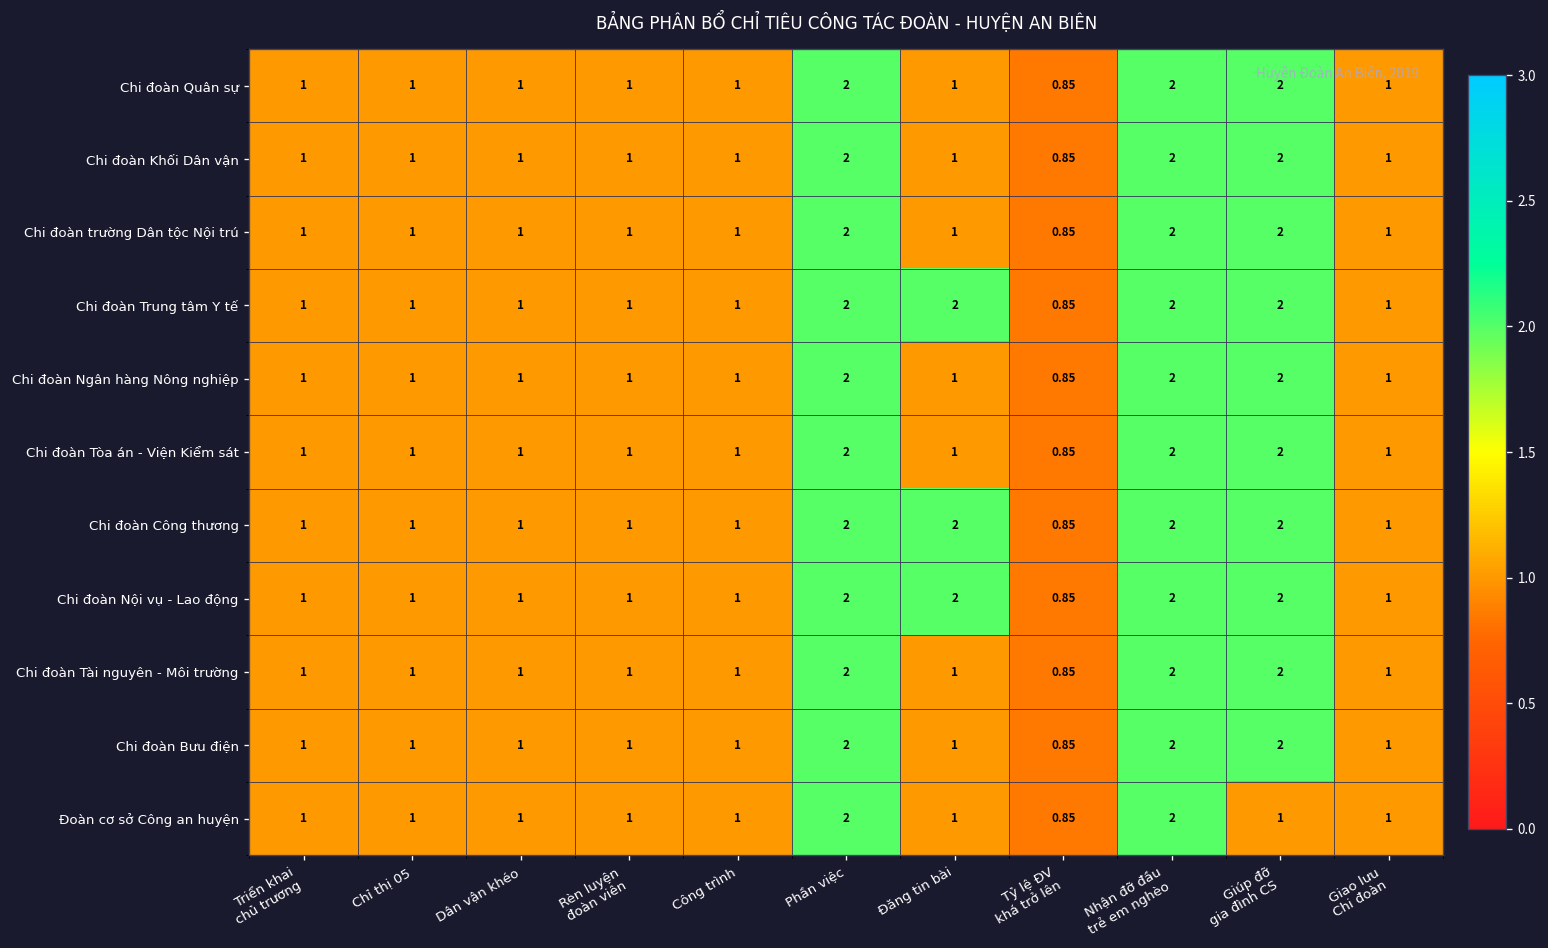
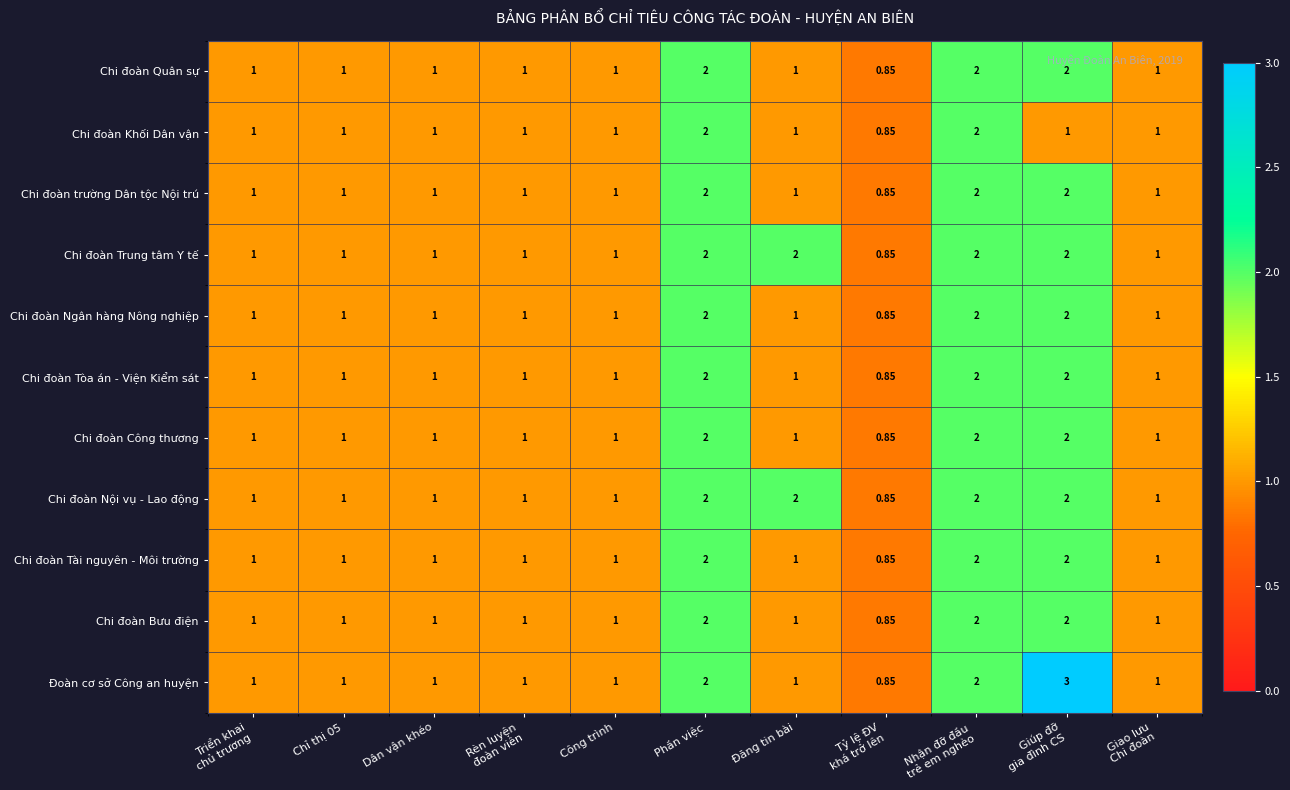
Chi đoàn Khối Dân vận, Giúp đỡ gia đình CS: 2 -> 1
Chi đoàn Công thương, Đăng tin bài: 2 -> 1
Đoàn cơ sở Công an huyện, Giúp đỡ gia đình CS: 1 -> 3
